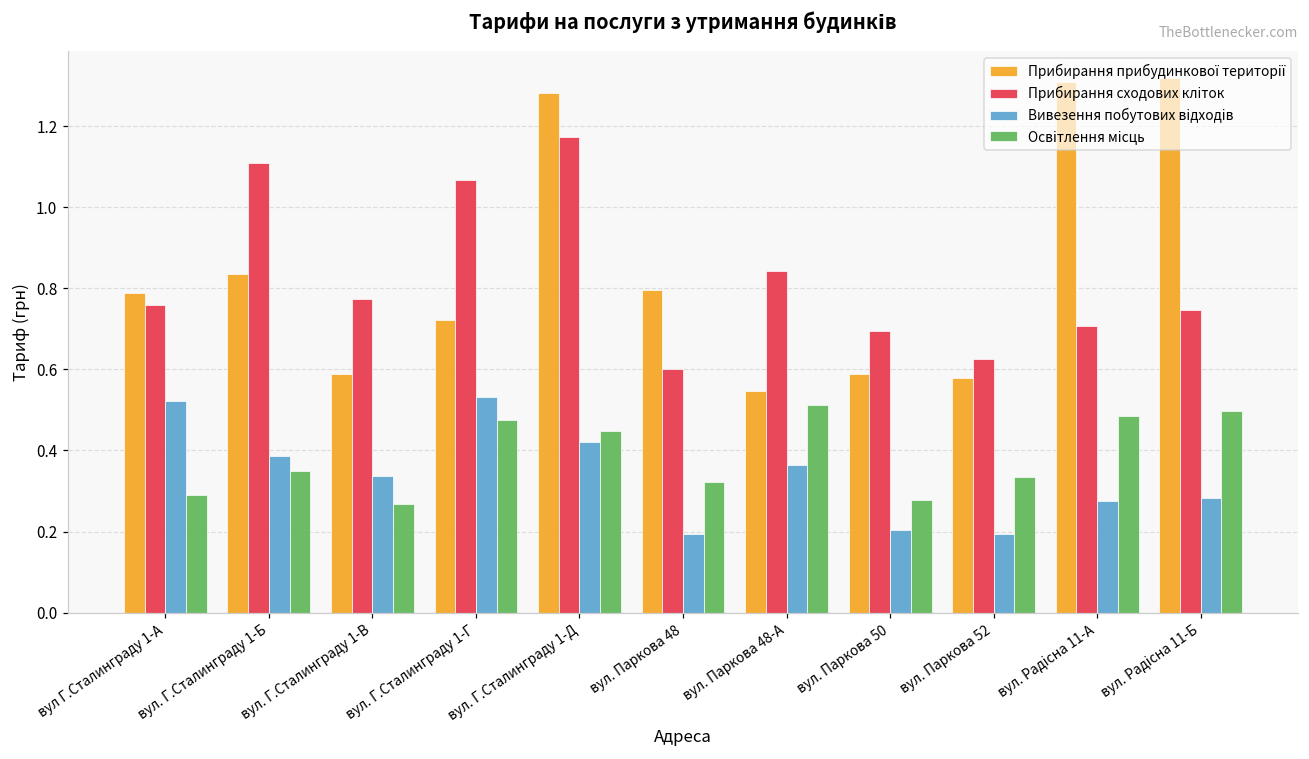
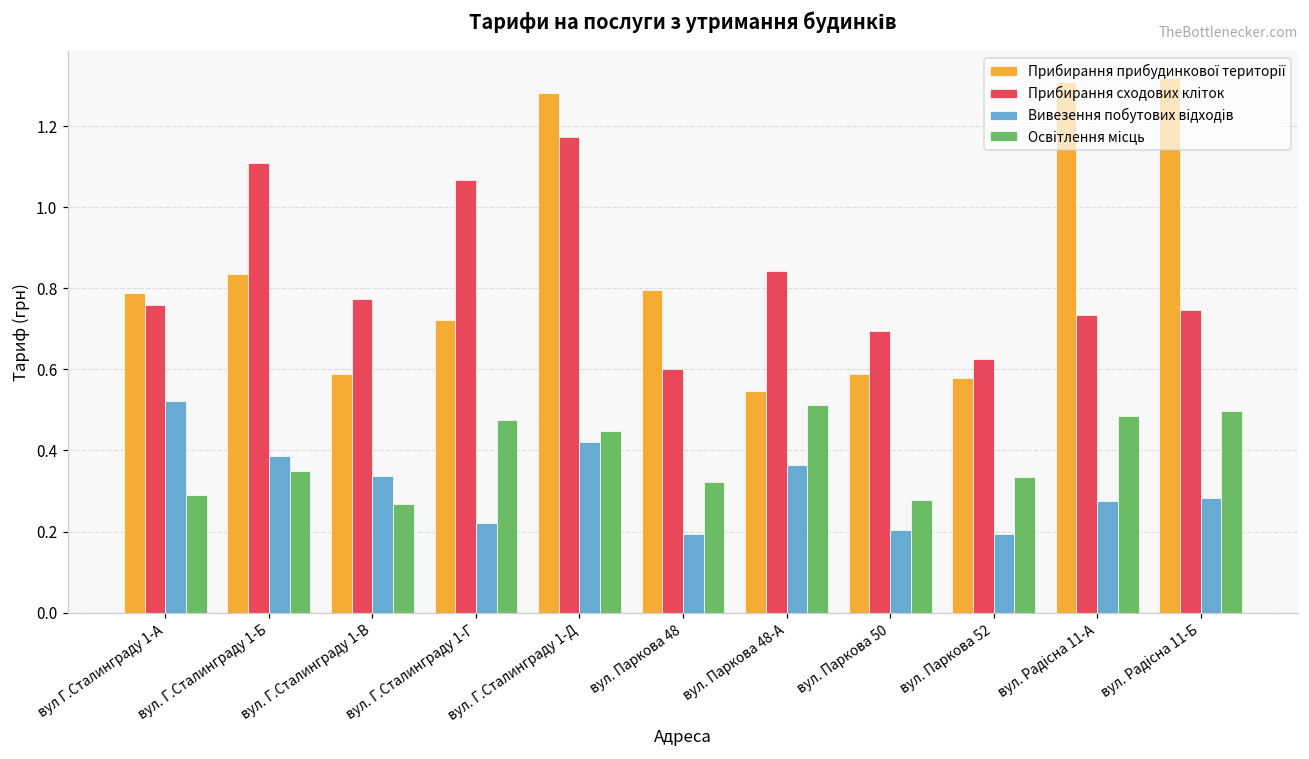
Вивезення побутових відходів, вул. Г.Сталинграду 1-Г: 0.53 -> 0.22
Прибирання сходових кліток, вул. Радісна 11-А: 0.71 -> 0.74
